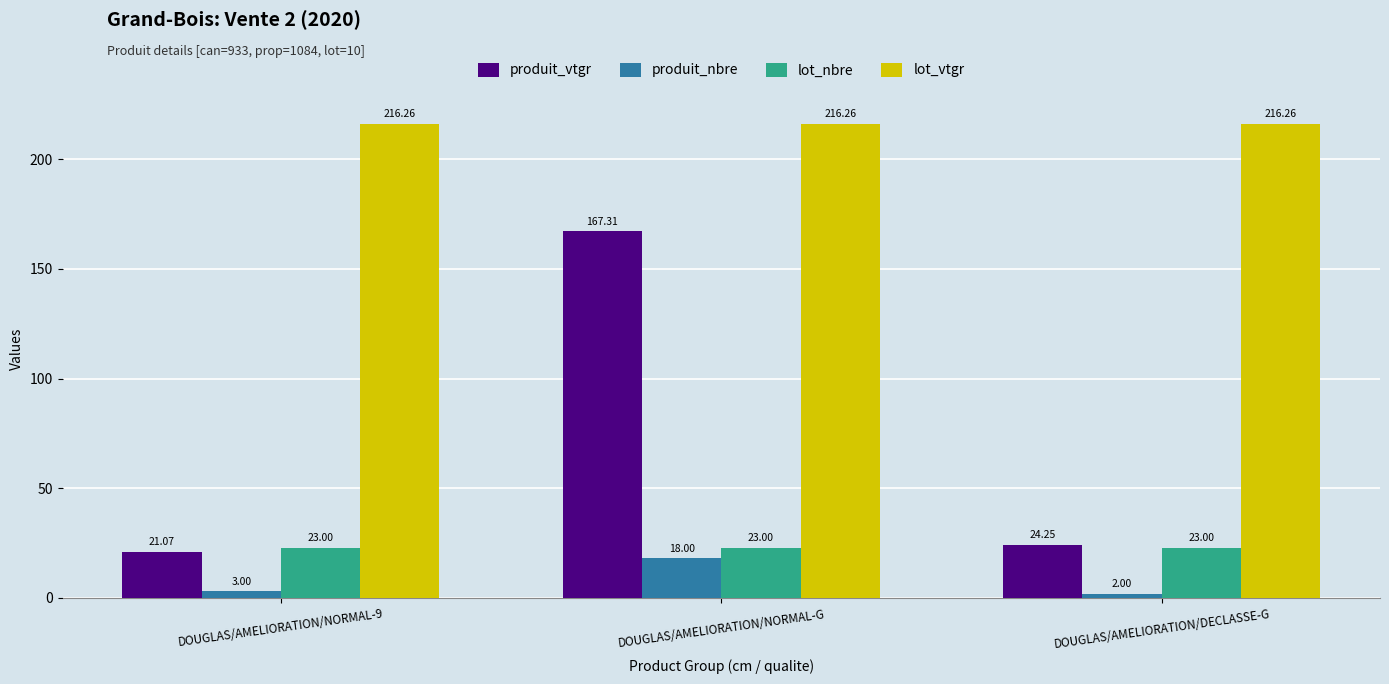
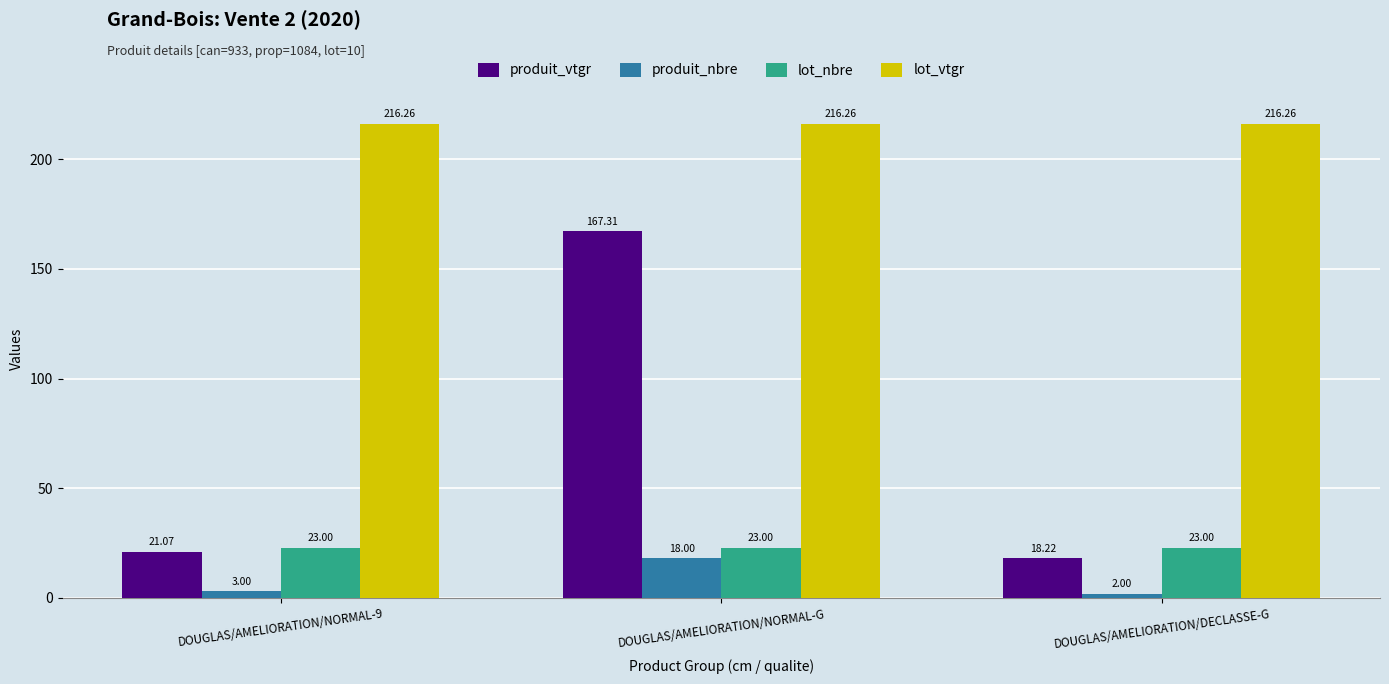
produit_vtgr, DOUGLAS/AMELIORATION/DECLASSE-G: 24.25 -> 18.22
